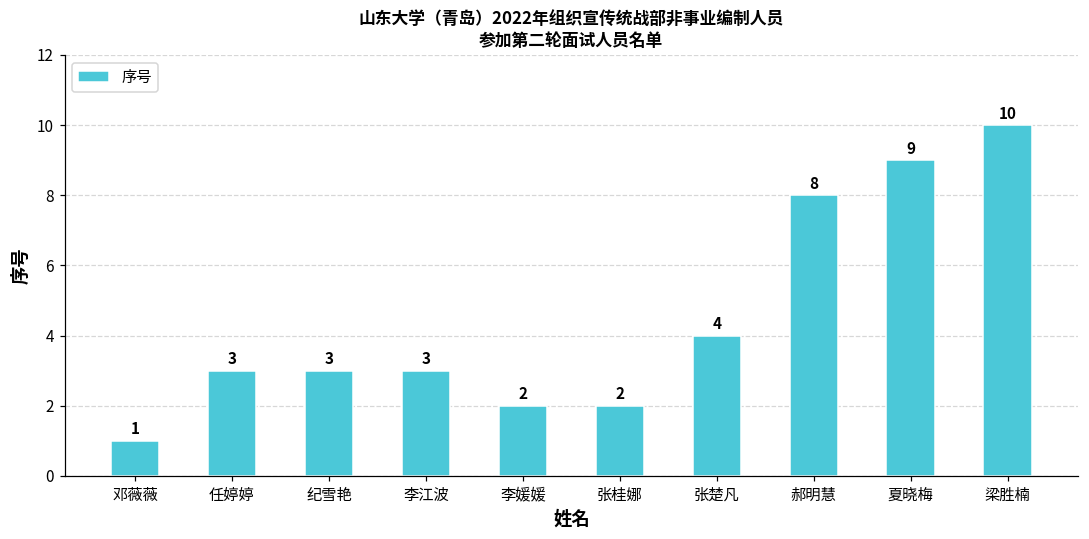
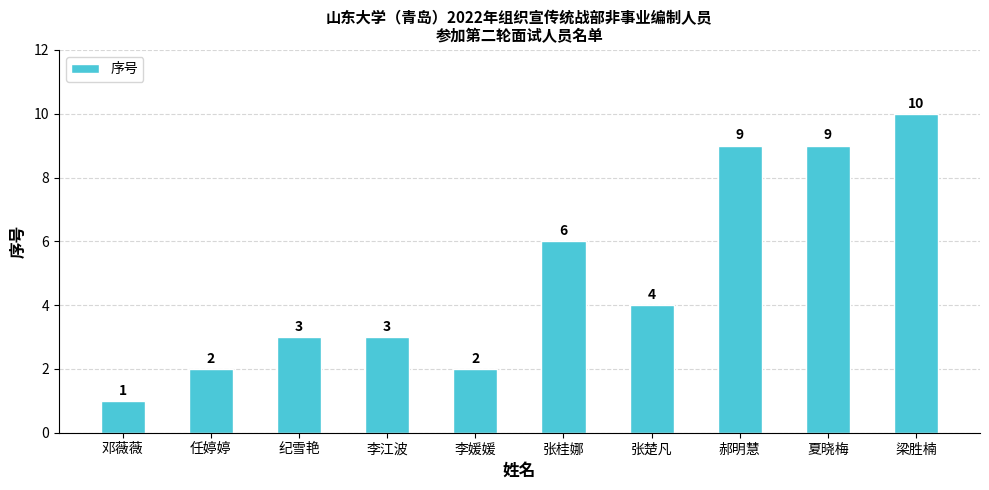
任婷婷: 3 -> 2
张桂娜: 2 -> 6
郝明慧: 8 -> 9
